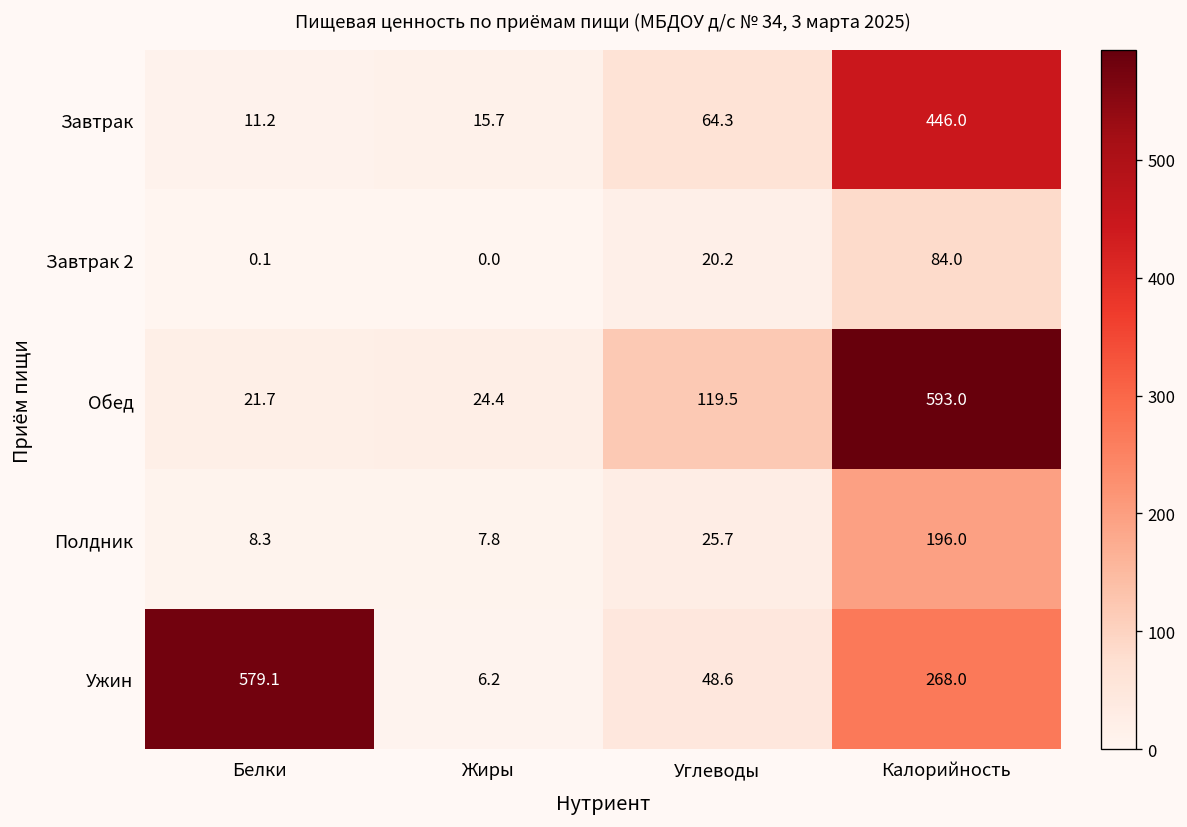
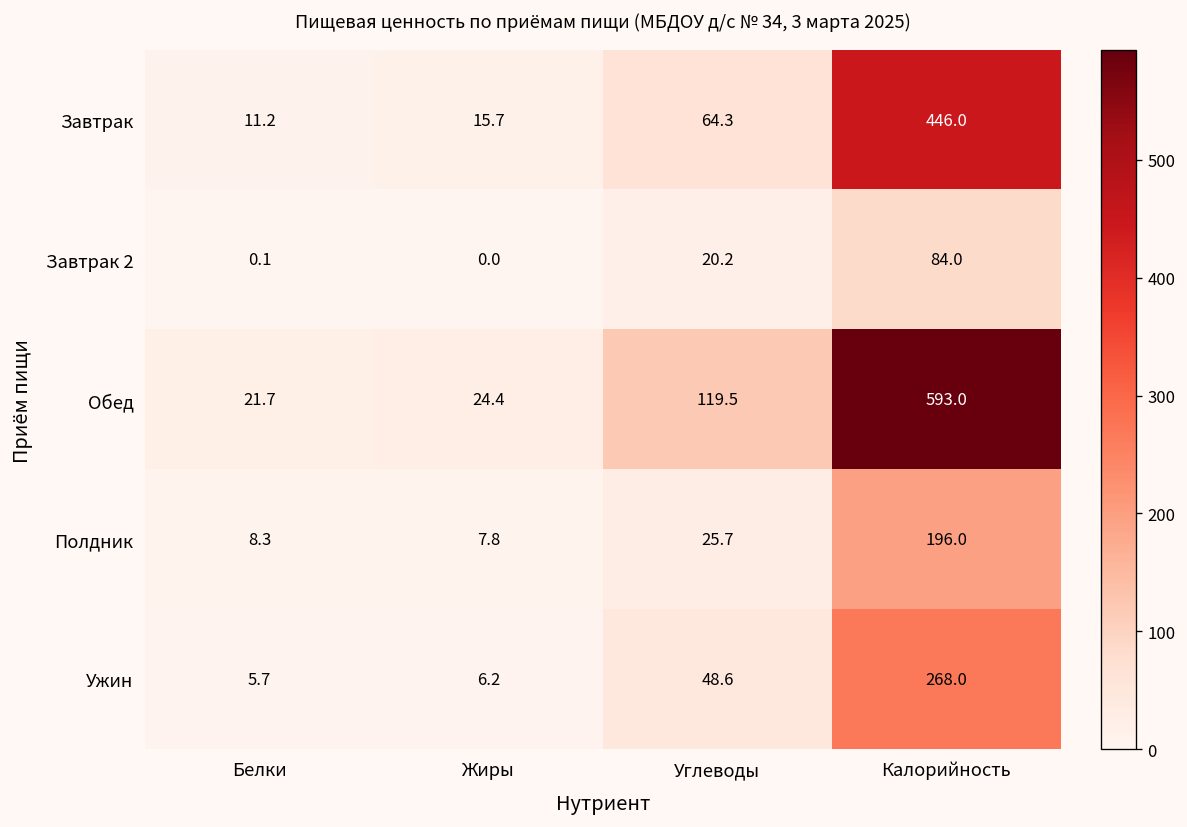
Ужин, Белки: 579.1 -> 5.7
